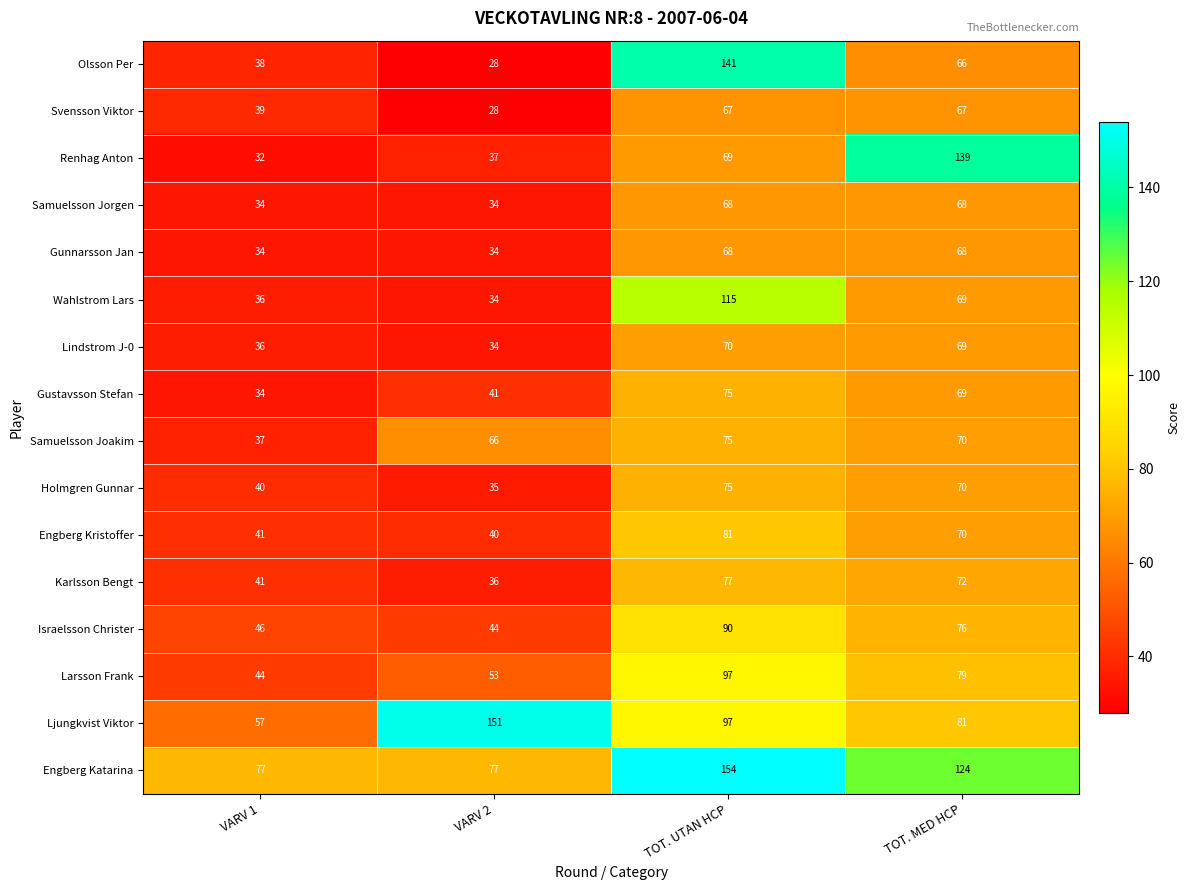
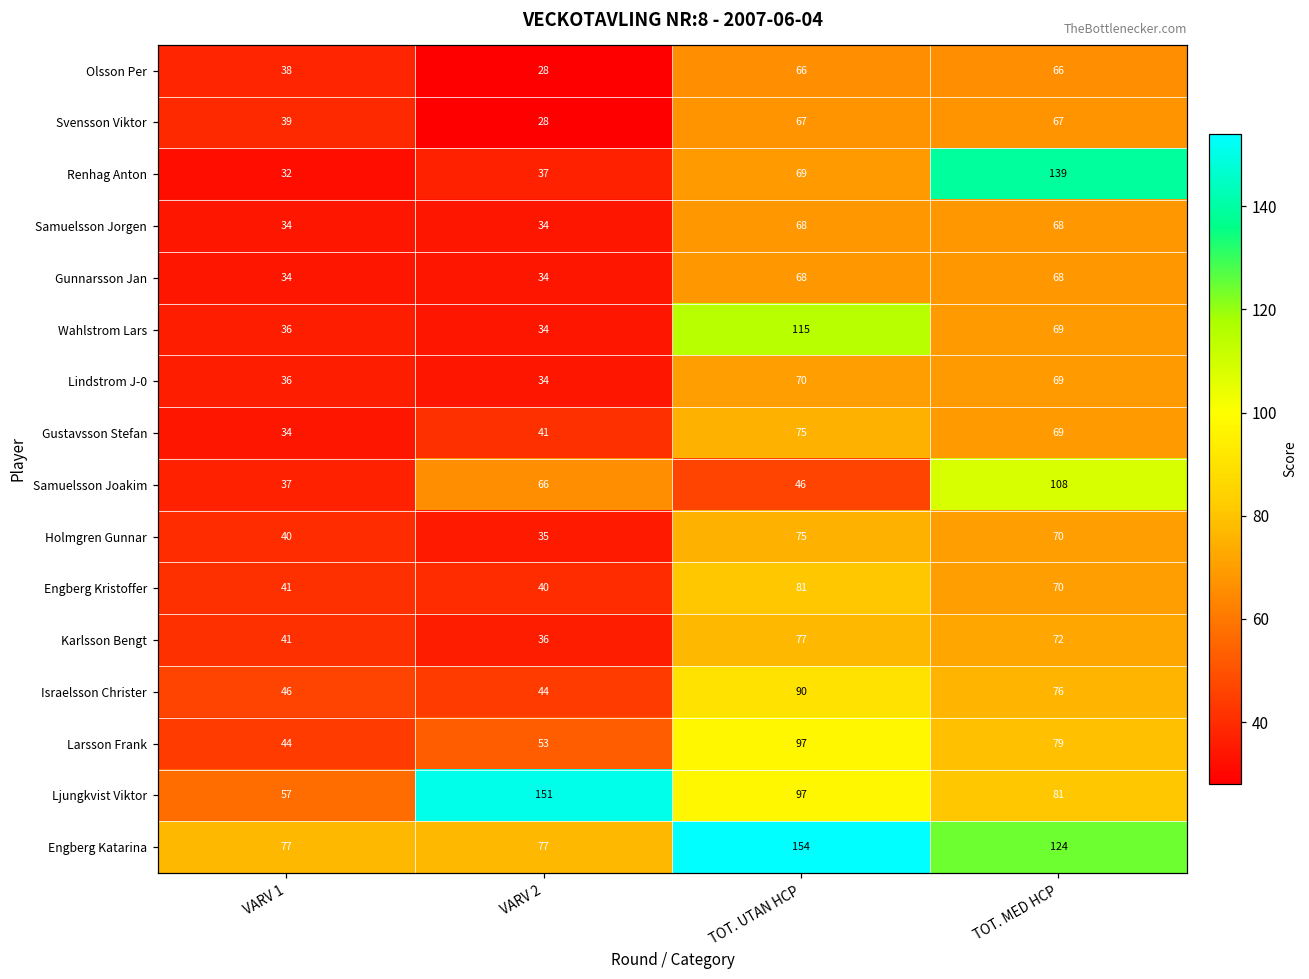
Olsson Per, TOT. UTAN HCP: 141 -> 66
Samuelsson Joakim, TOT. UTAN HCP: 75 -> 46
Samuelsson Joakim, TOT. MED HCP: 70 -> 108
